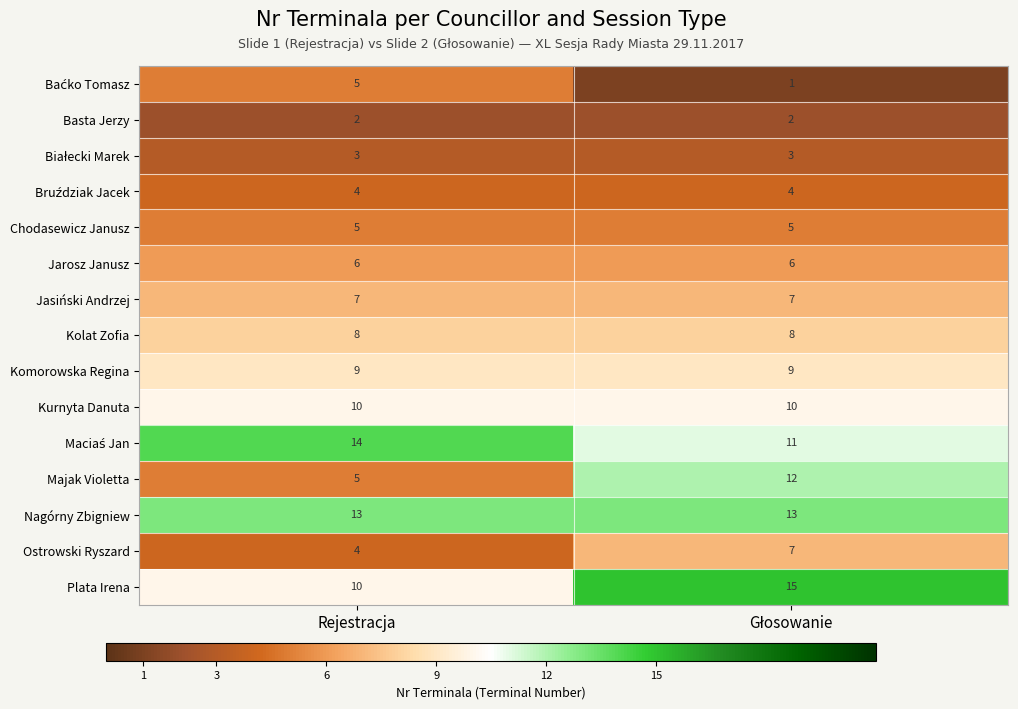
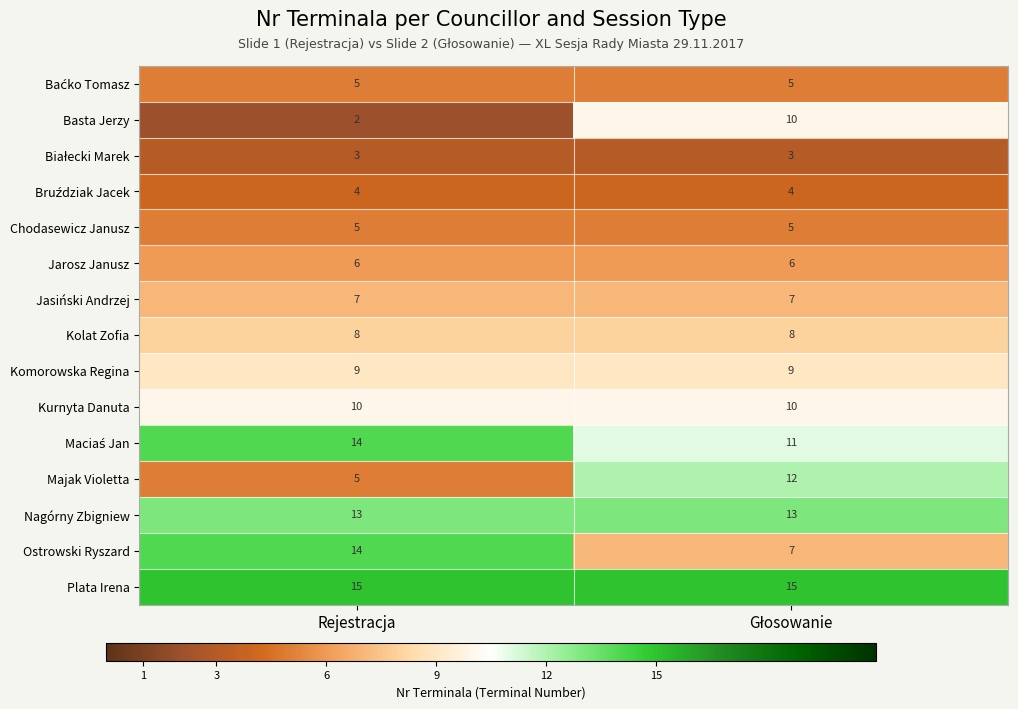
Baćko Tomasz, Głosowanie: 1 -> 5
Basta Jerzy, Głosowanie: 2 -> 10
Ostrowski Ryszard, Rejestracja: 4 -> 14
Plata Irena, Rejestracja: 10 -> 15
